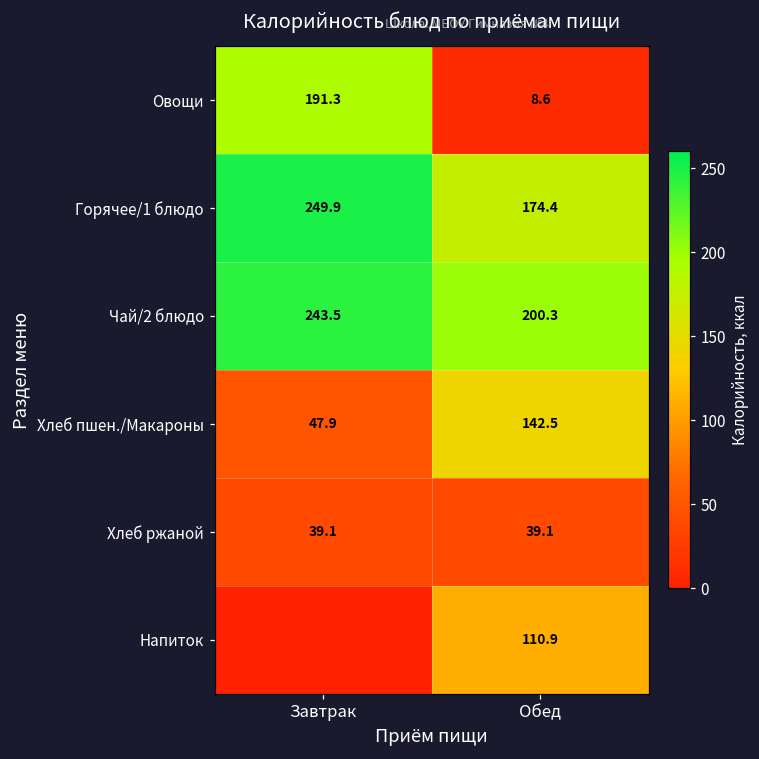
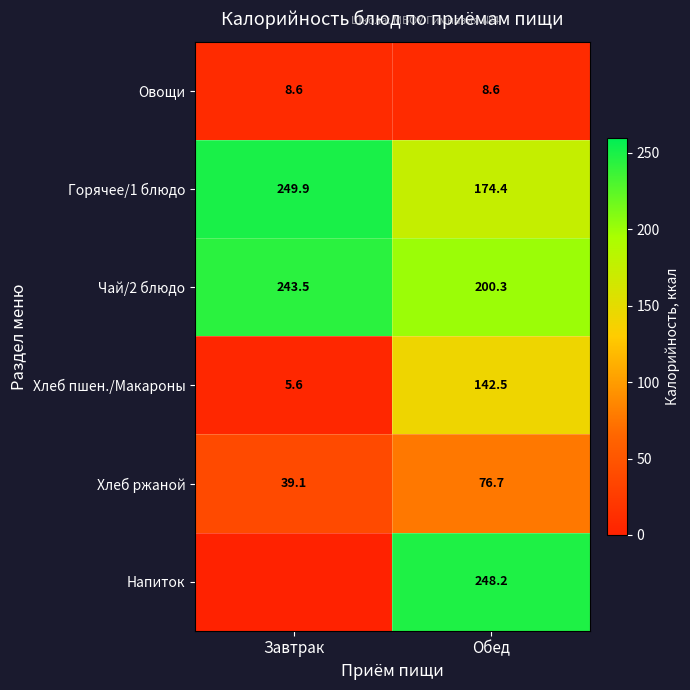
Овощи, Завтрак: 191.3 -> 8.6
Хлеб пшен./Макароны, Завтрак: 47.9 -> 5.6
Хлеб ржаной, Обед: 39.1 -> 76.7
Напиток, Обед: 110.9 -> 248.2
